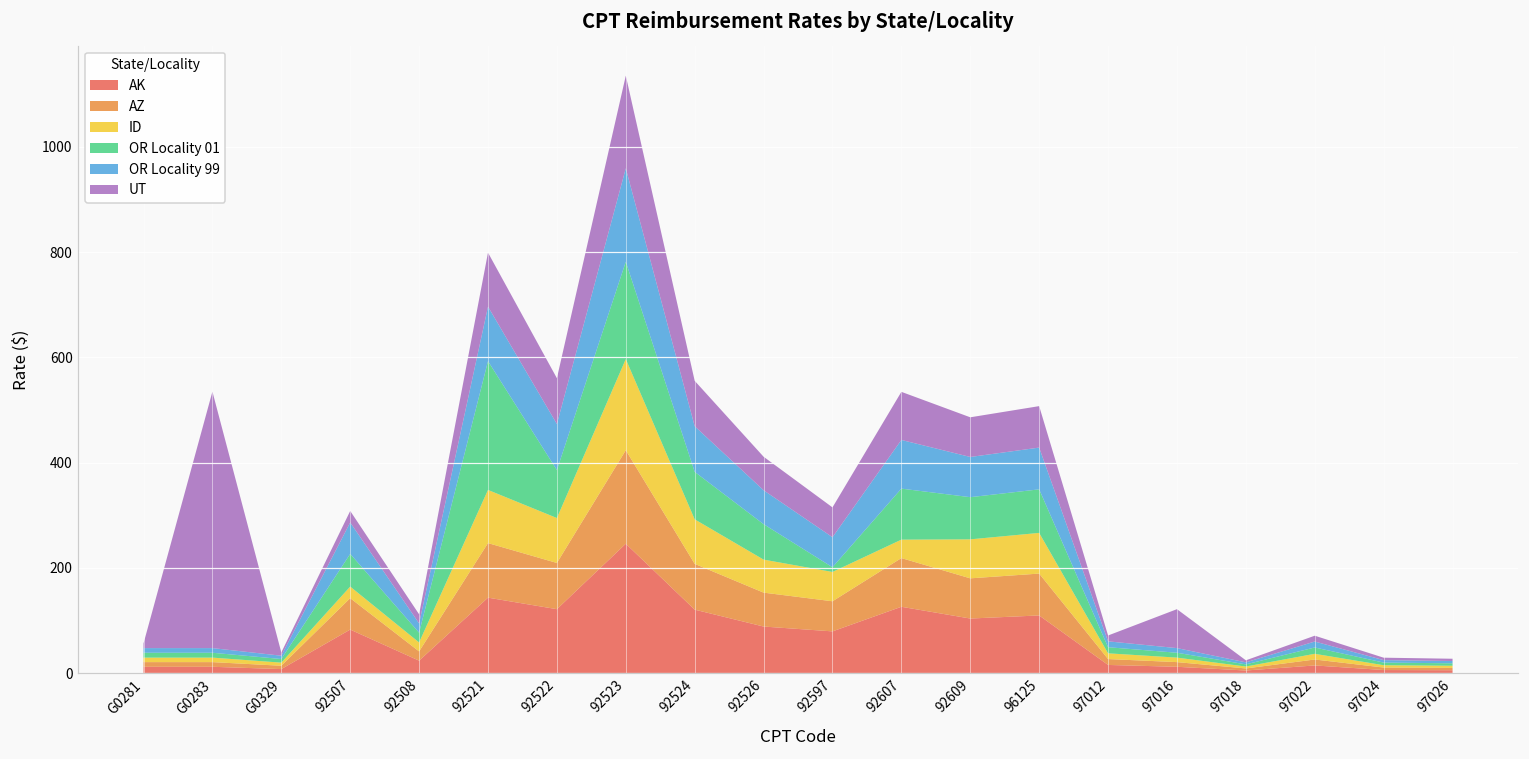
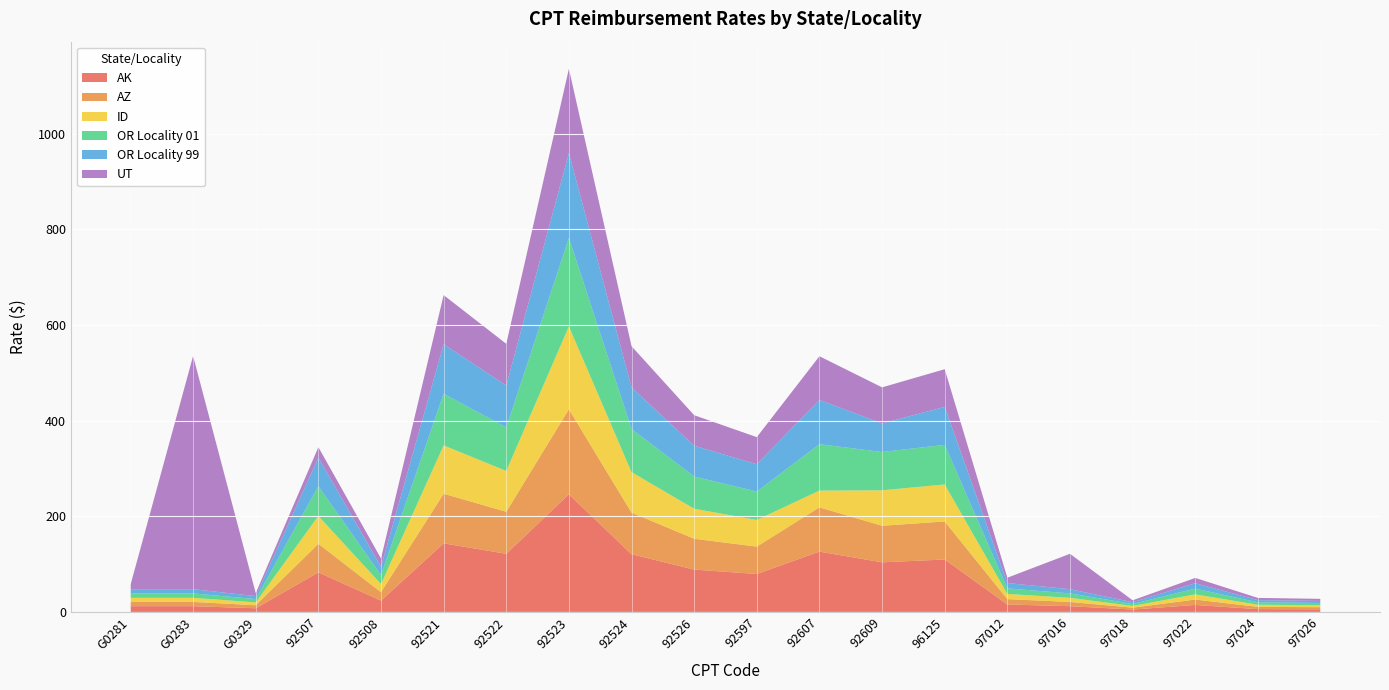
ID, 92507: 20 -> 60
OR Locality 01, 92521: 240 -> 110
OR Locality 01, 92597: 10 -> 60
OR Locality 99, 92609: 80 -> 60
